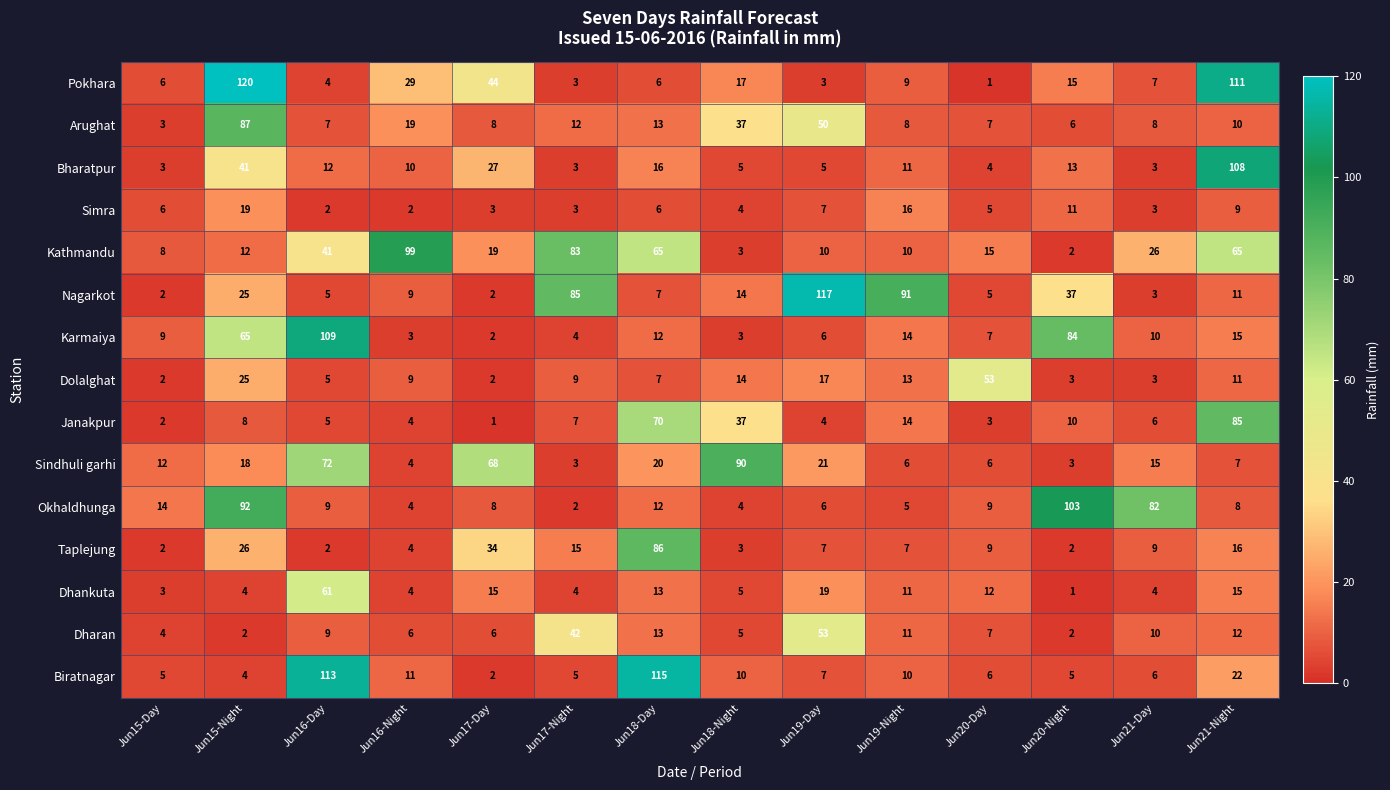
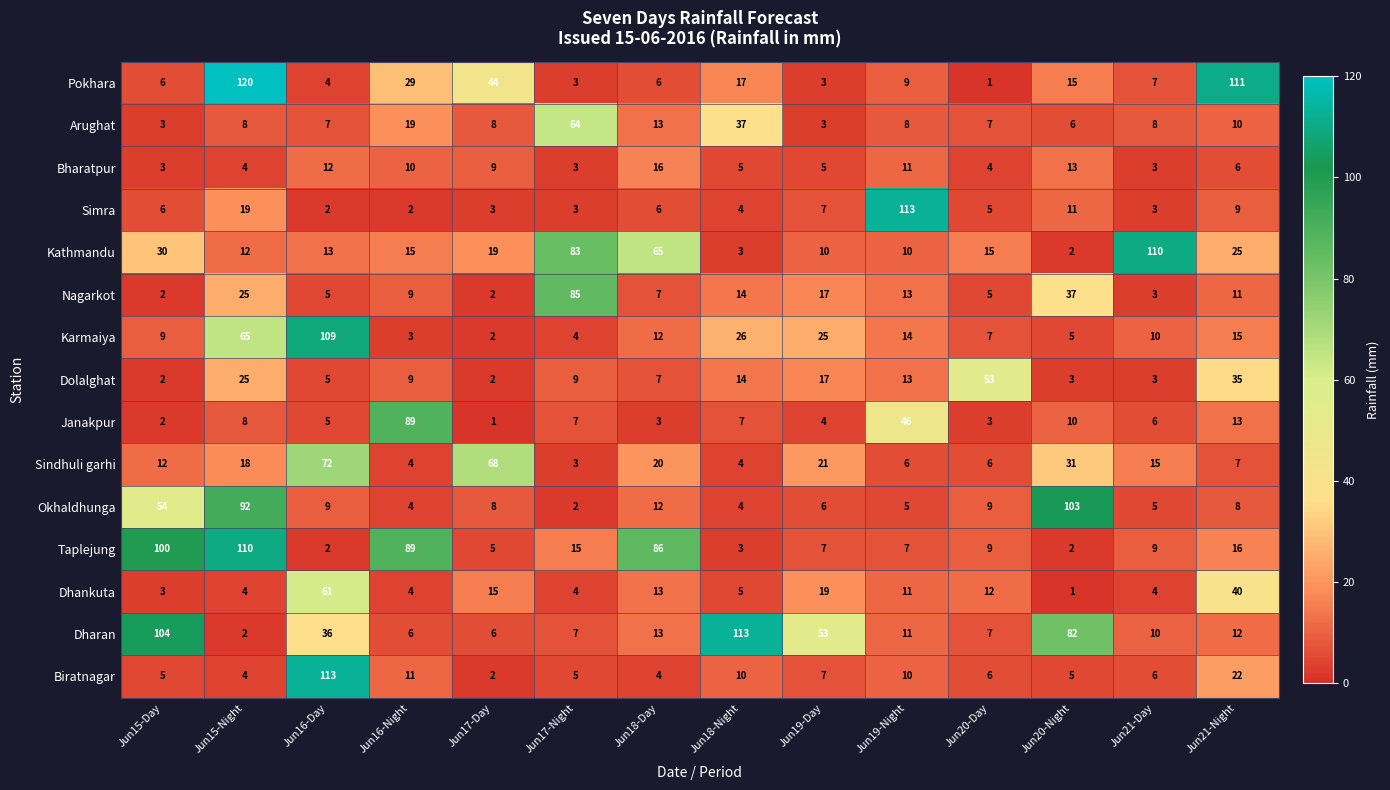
Arughat, Jun15-Night: 87 -> 8
Arughat, Jun17-Night: 12 -> 64
Arughat, Jun19-Day: 50 -> 3
Bharatpur, Jun15-Night: 41 -> 4
Bharatpur, Jun17-Day: 27 -> 9
Bharatpur, Jun21-Night: 108 -> 6
Simra, Jun19-Night: 16 -> 113
Kathmandu, Jun15-Day: 8 -> 30
Kathmandu, Jun16-Day: 41 -> 13
Kathmandu, Jun16-Night: 99 -> 15
Kathmandu, Jun21-Day: 26 -> 110
Kathmandu, Jun21-Night: 65 -> 25
Nagarkot, Jun19-Day: 117 -> 17
Nagarkot, Jun19-Night: 91 -> 13
Karmaiya, Jun18-Night: 3 -> 26
Karmaiya, Jun19-Day: 6 -> 25
Karmaiya, Jun20-Night: 84 -> 5
Dolalghat, Jun21-Night: 11 -> 35
Janakpur, Jun16-Night: 4 -> 89
Janakpur, Jun18-Day: 70 -> 3
Janakpur, Jun18-Night: 37 -> 7
Janakpur, Jun19-Night: 14 -> 46
Janakpur, Jun21-Night: 85 -> 13
Sindhuli garhi, Jun18-Night: 90 -> 4
Sindhuli garhi, Jun20-Night: 3 -> 31
Okhaldhunga, Jun15-Day: 14 -> 54
Okhaldhunga, Jun21-Day: 82 -> 5
Taplejung, Jun15-Day: 2 -> 100
Taplejung, Jun15-Night: 26 -> 110
Taplejung, Jun16-Night: 4 -> 89
Taplejung, Jun17-Day: 34 -> 5
Dhankuta, Jun21-Night: 15 -> 40
Dharan, Jun15-Day: 4 -> 104
Dharan, Jun16-Day: 9 -> 36
Dharan, Jun17-Night: 42 -> 7
Dharan, Jun18-Night: 5 -> 113
Dharan, Jun20-Night: 2 -> 82
Biratnagar, Jun18-Day: 115 -> 4
